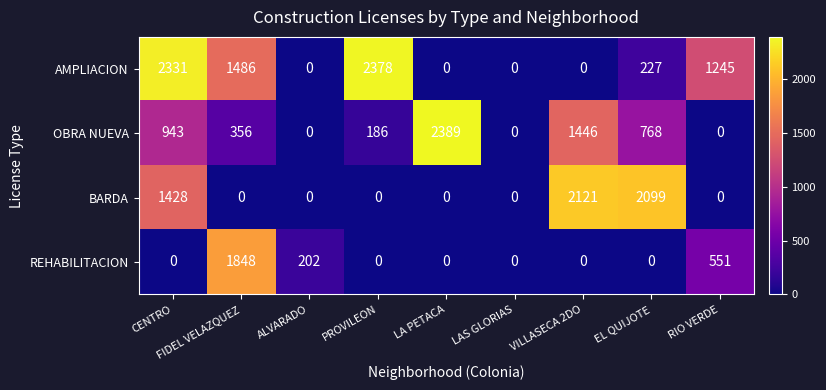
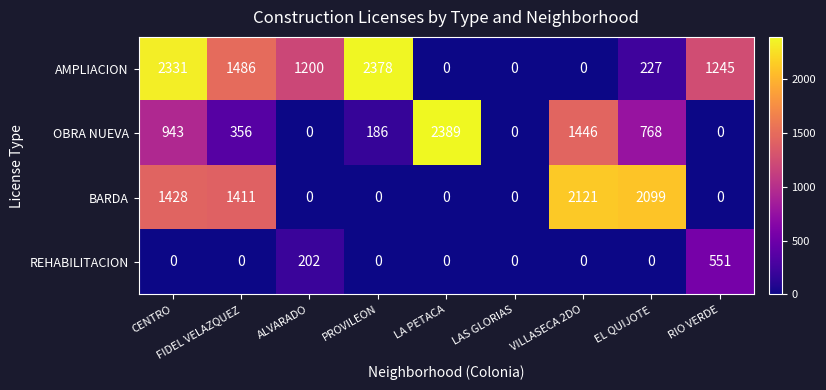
AMPLIACION, ALVARADO: 0 -> 1200
BARDA, FIDEL VELAZQUEZ: 0 -> 1411
REHABILITACION, FIDEL VELAZQUEZ: 1848 -> 0
